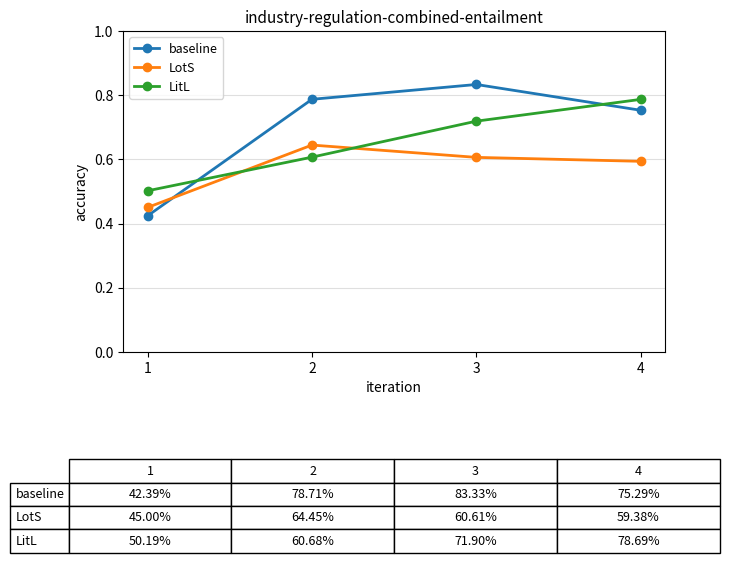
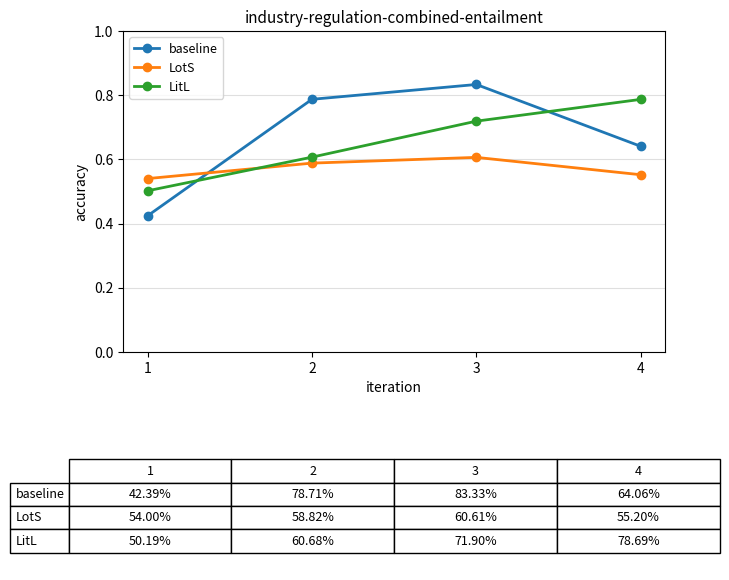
LotS, 1: 45.00% -> 54.00%
LotS, 2: 64.45% -> 58.82%
baseline, 4: 75.29% -> 64.06%
LotS, 4: 59.38% -> 55.20%
